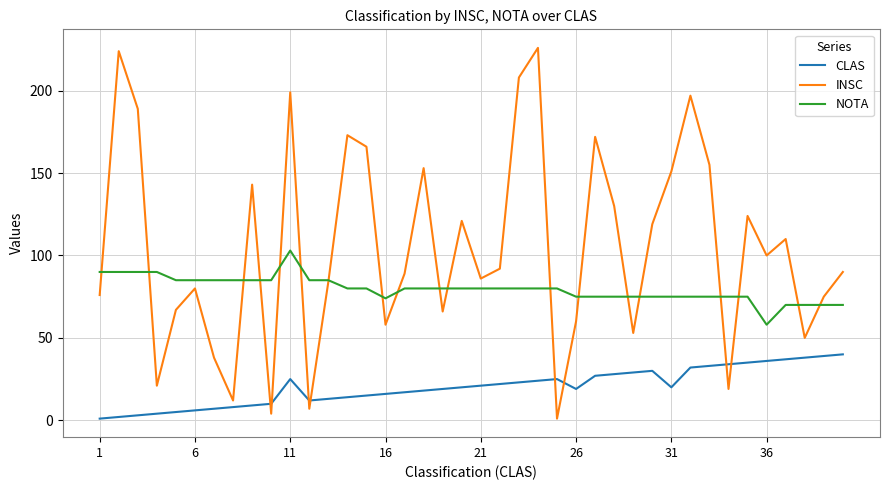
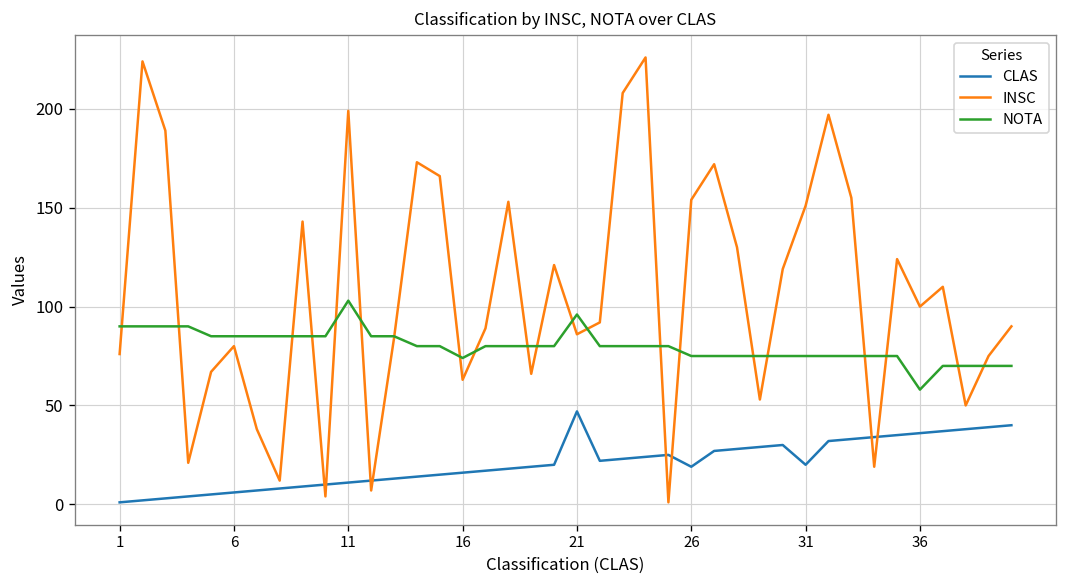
CLAS, 11: 25 -> 11
INSC, 16: 58 -> 63
CLAS, 21: 21 -> 47
NOTA, 21: 80 -> 96
INSC, 26: 60 -> 154
